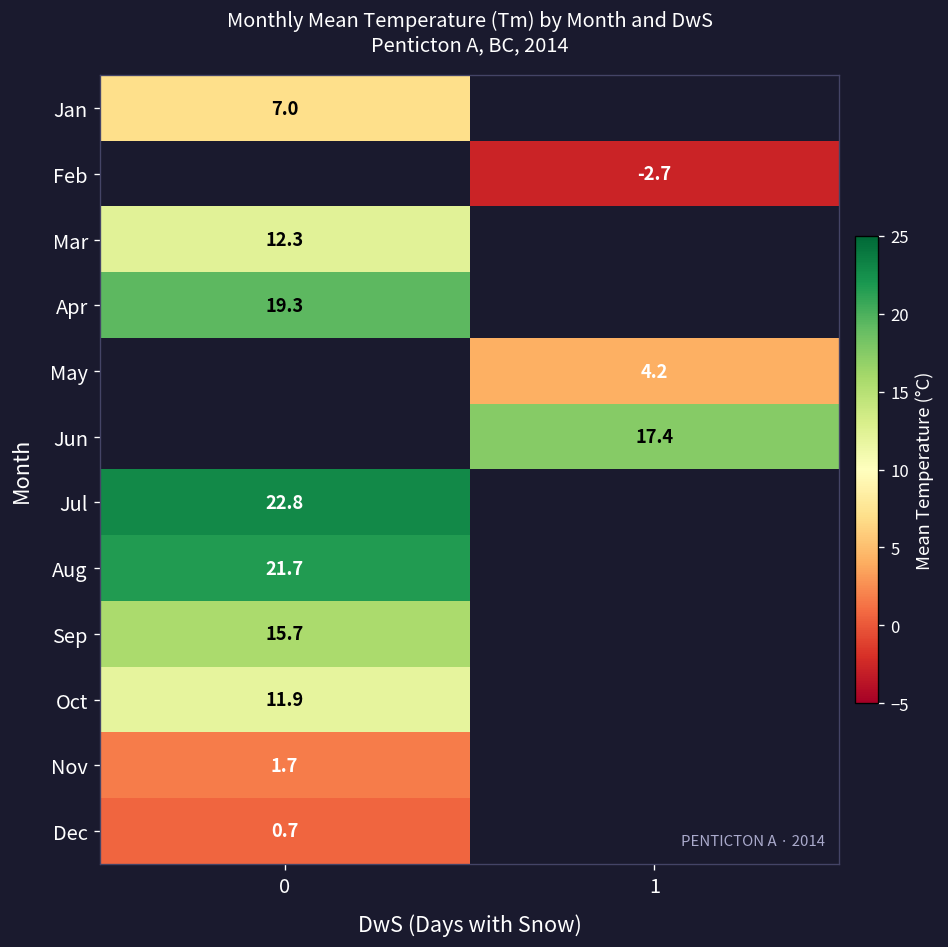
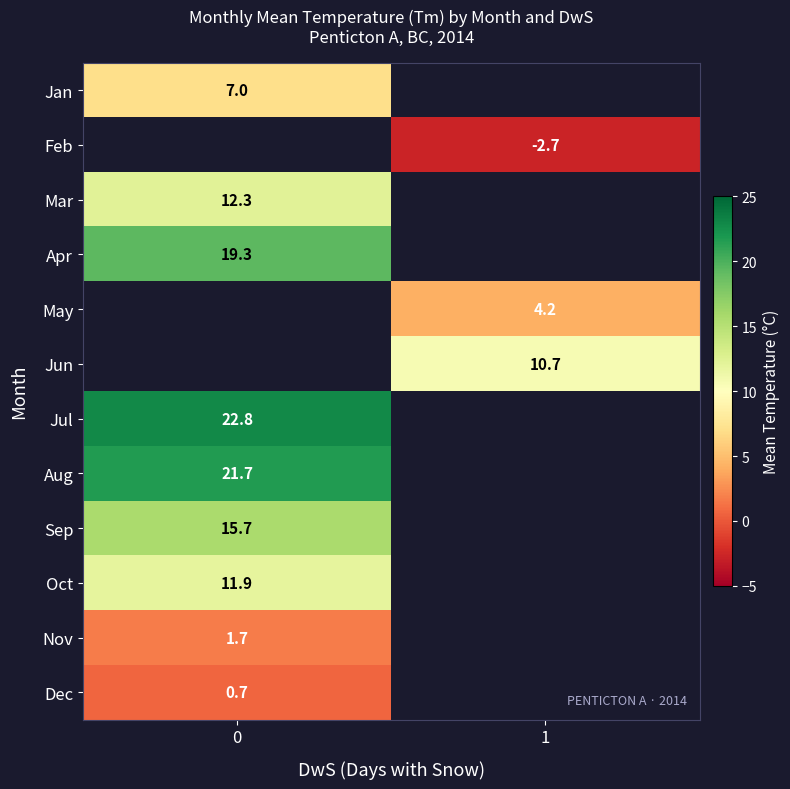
Jun, 1: 17.4 -> 10.7
